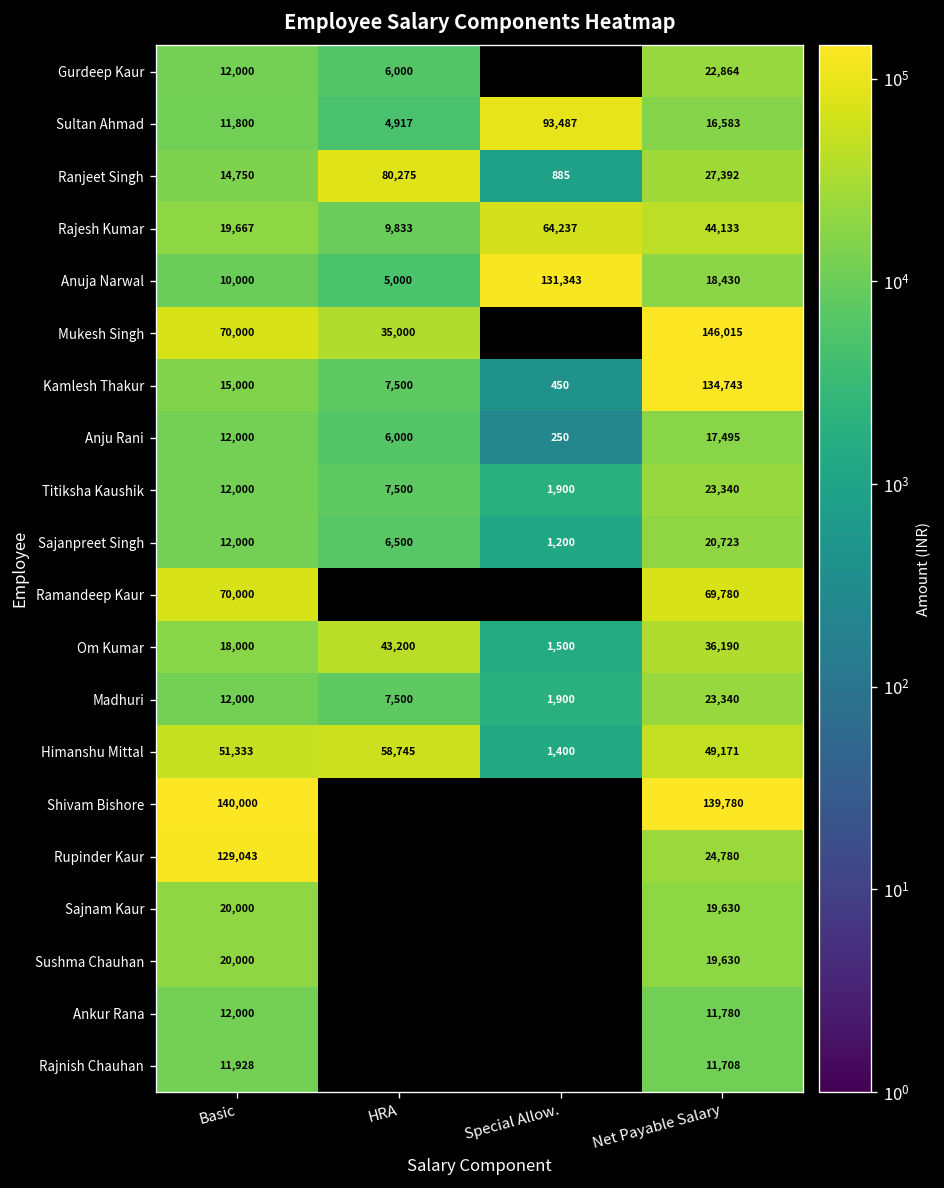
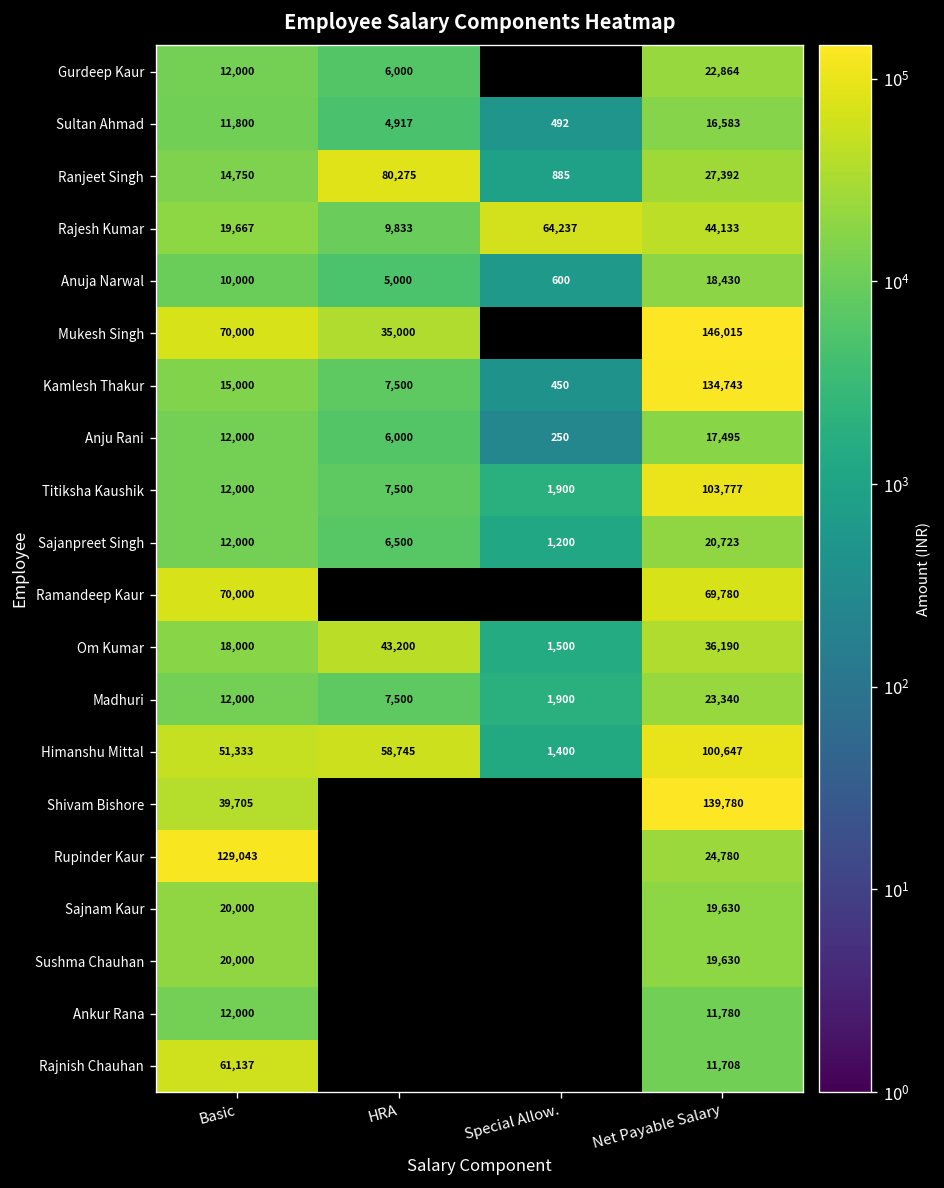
Sultan Ahmad, Special Allow.: 93,487 -> 492
Anuja Narwal, Special Allow.: 131,343 -> 600
Titiksha Kaushik, Net Payable Salary: 23,340 -> 103,777
Himanshu Mittal, Net Payable Salary: 49,171 -> 100,647
Shivam Bishore, Basic: 140,000 -> 39,705
Rajnish Chauhan, Basic: 11,928 -> 61,137
